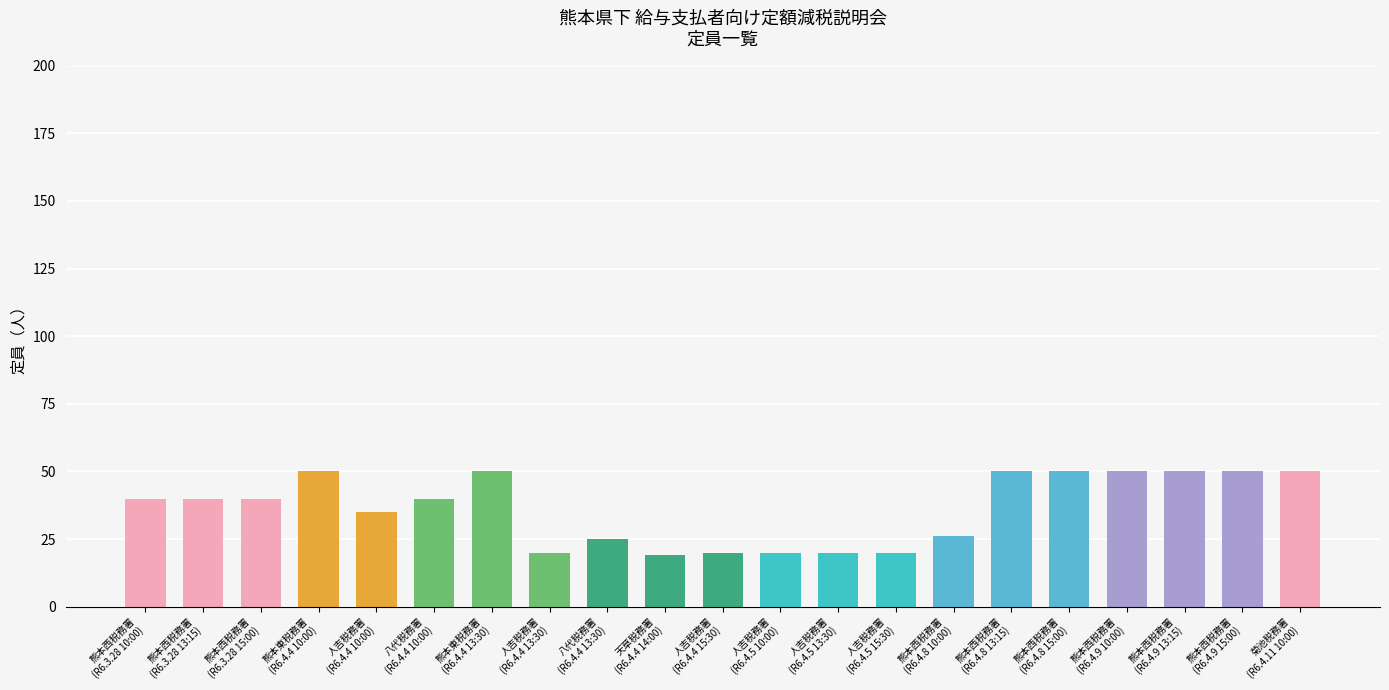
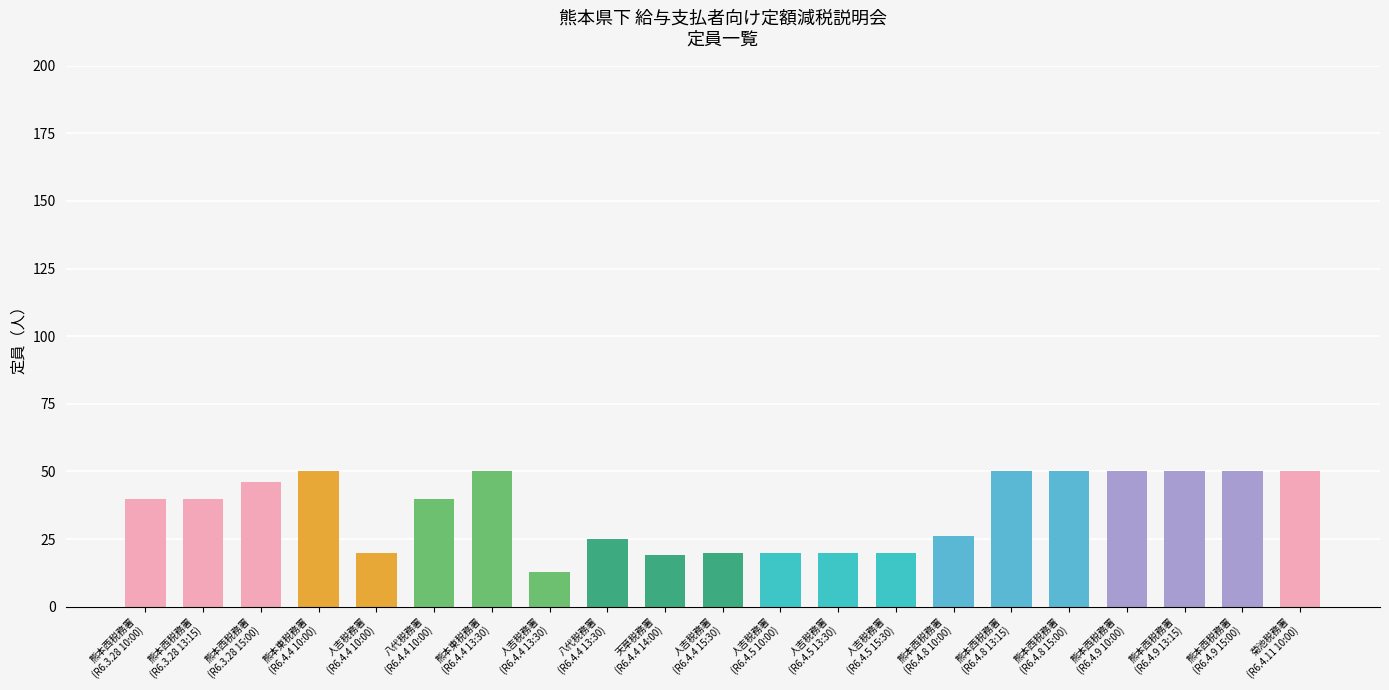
熊本西税務署 (R6.3.28 15:00): 40 -> 46
人吉税務署 (R6.4.4 10:00): 35 -> 20
人吉税務署 (R6.4.4 13:30): 20 -> 13
